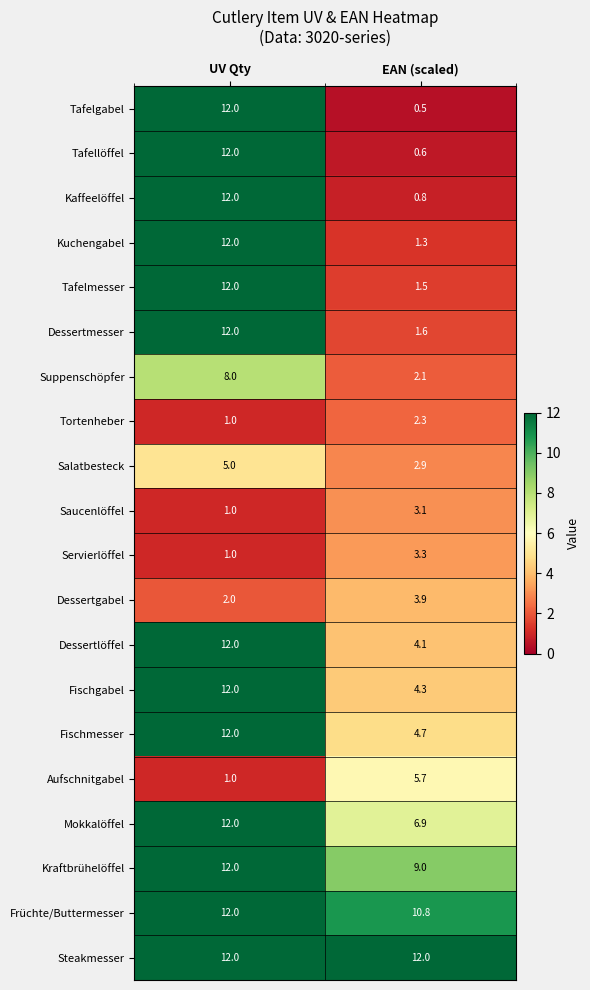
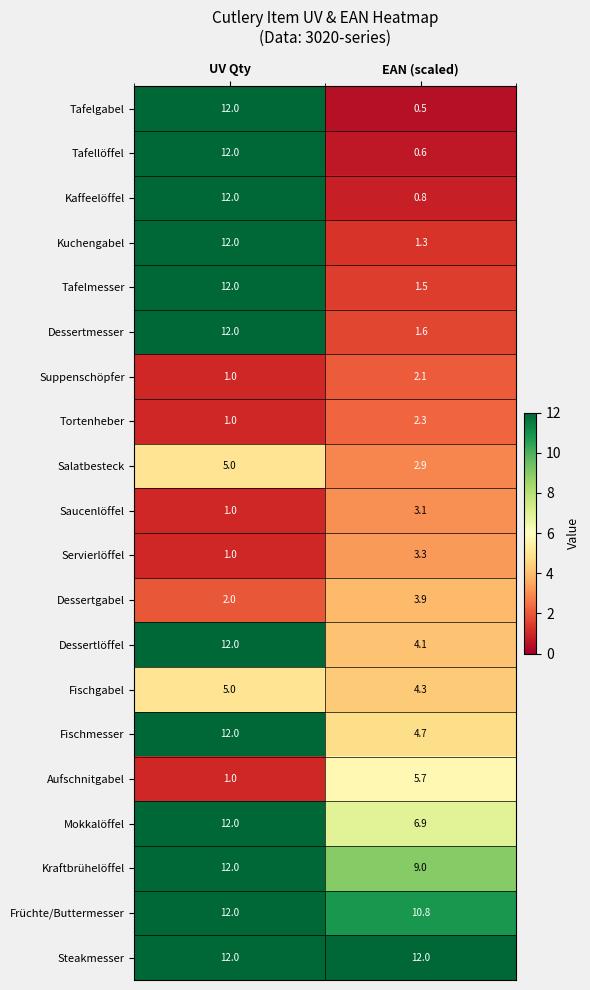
Suppenschöpfer, UV Qty: 8.0 -> 1.0
Fischgabel, UV Qty: 12.0 -> 5.0
